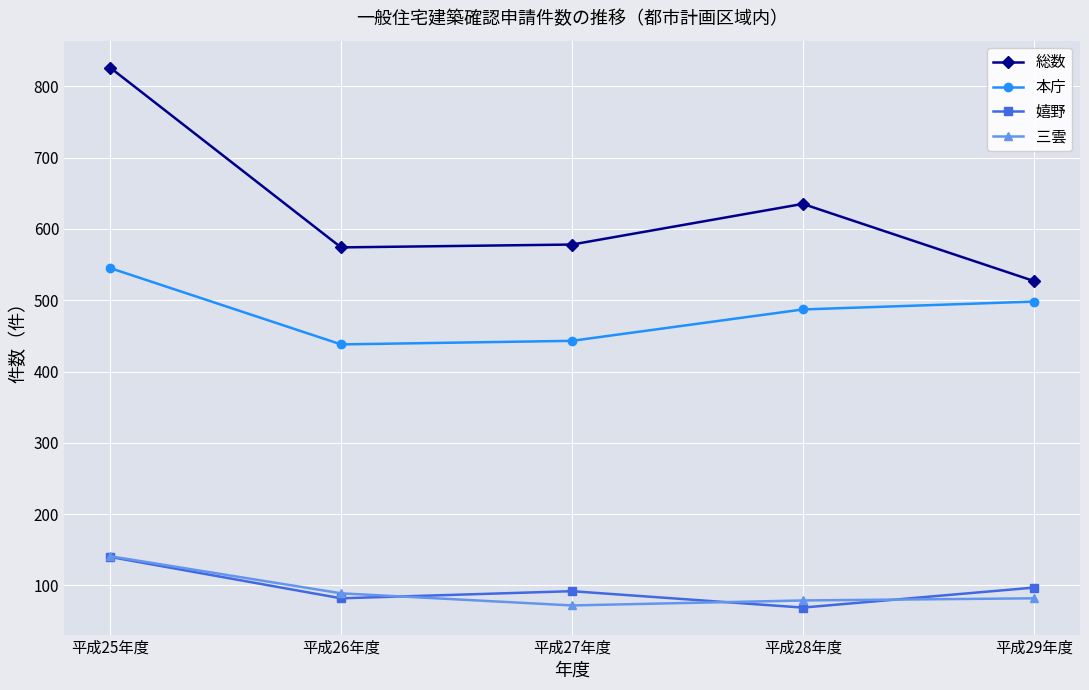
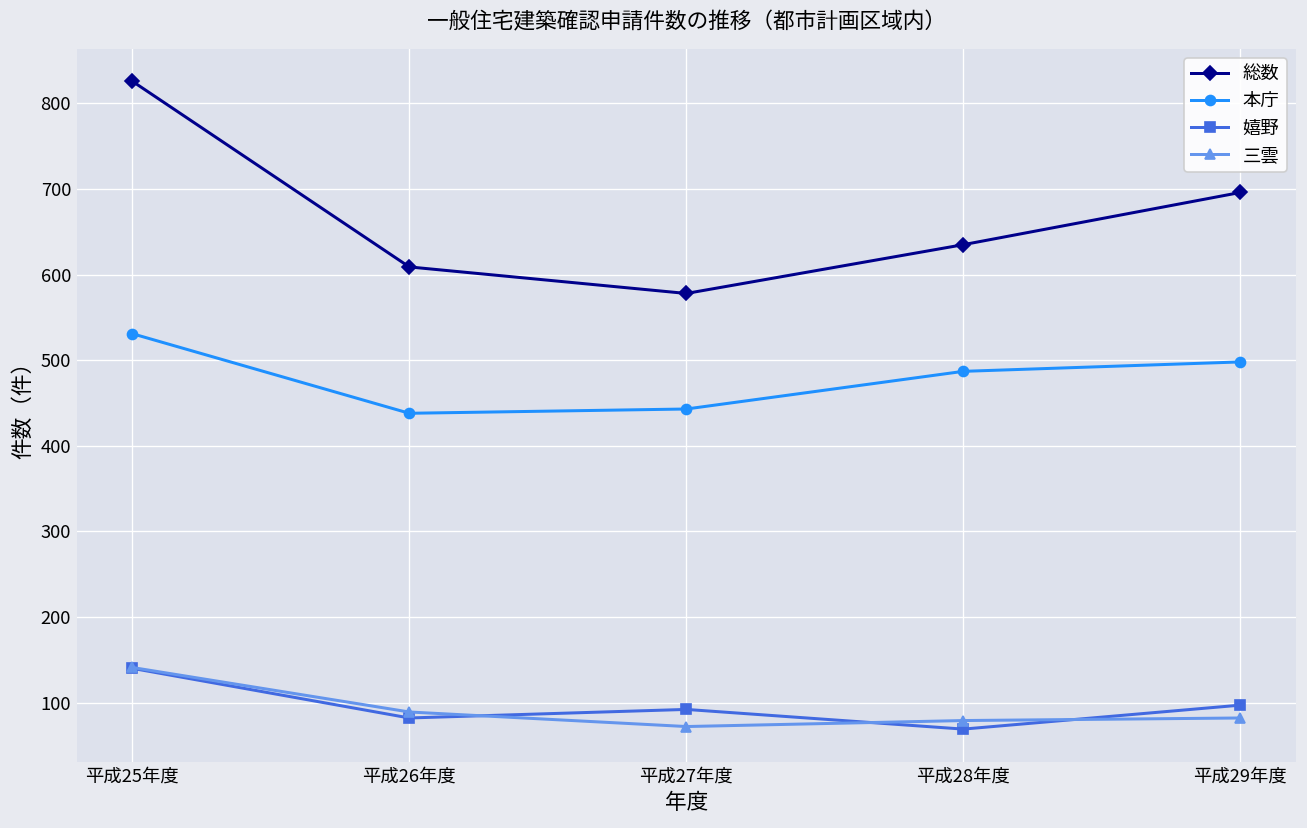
本庁, 平成25年度: 550 -> 530
総数, 平成26年度: 570 -> 610
総数, 平成29年度: 530 -> 700
